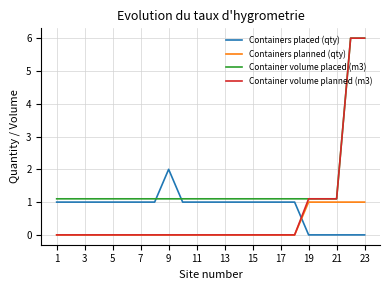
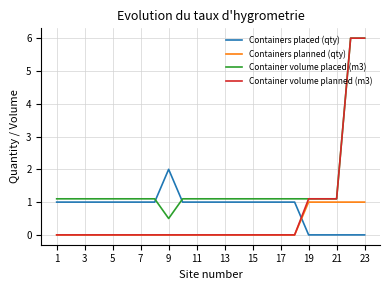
Container volume placed (m3), 9: 1.1 -> 0.5
